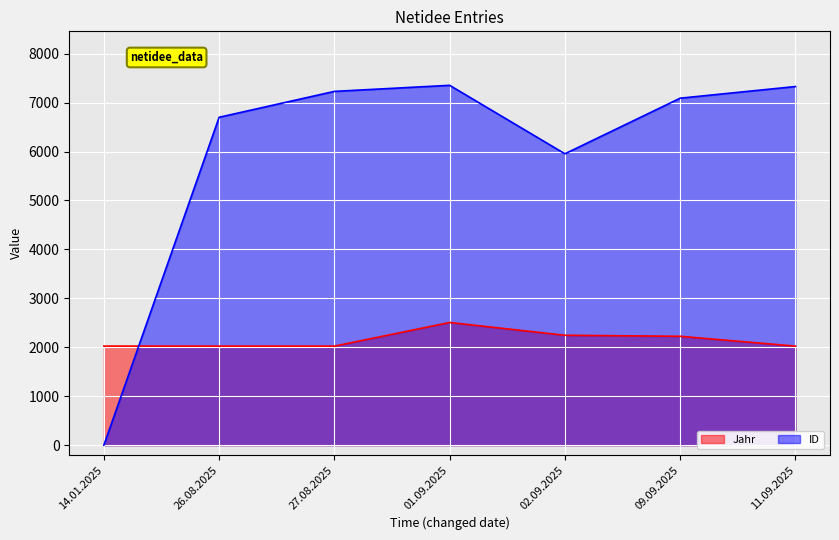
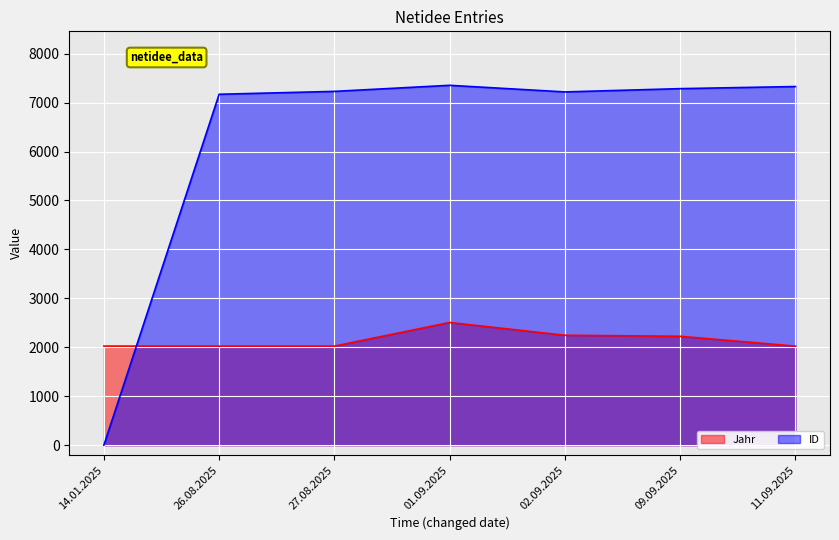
ID, 26.08.2025: 6700 -> 7200
ID, 02.09.2025: 6000 -> 7200
ID, 09.09.2025: 7100 -> 7300
